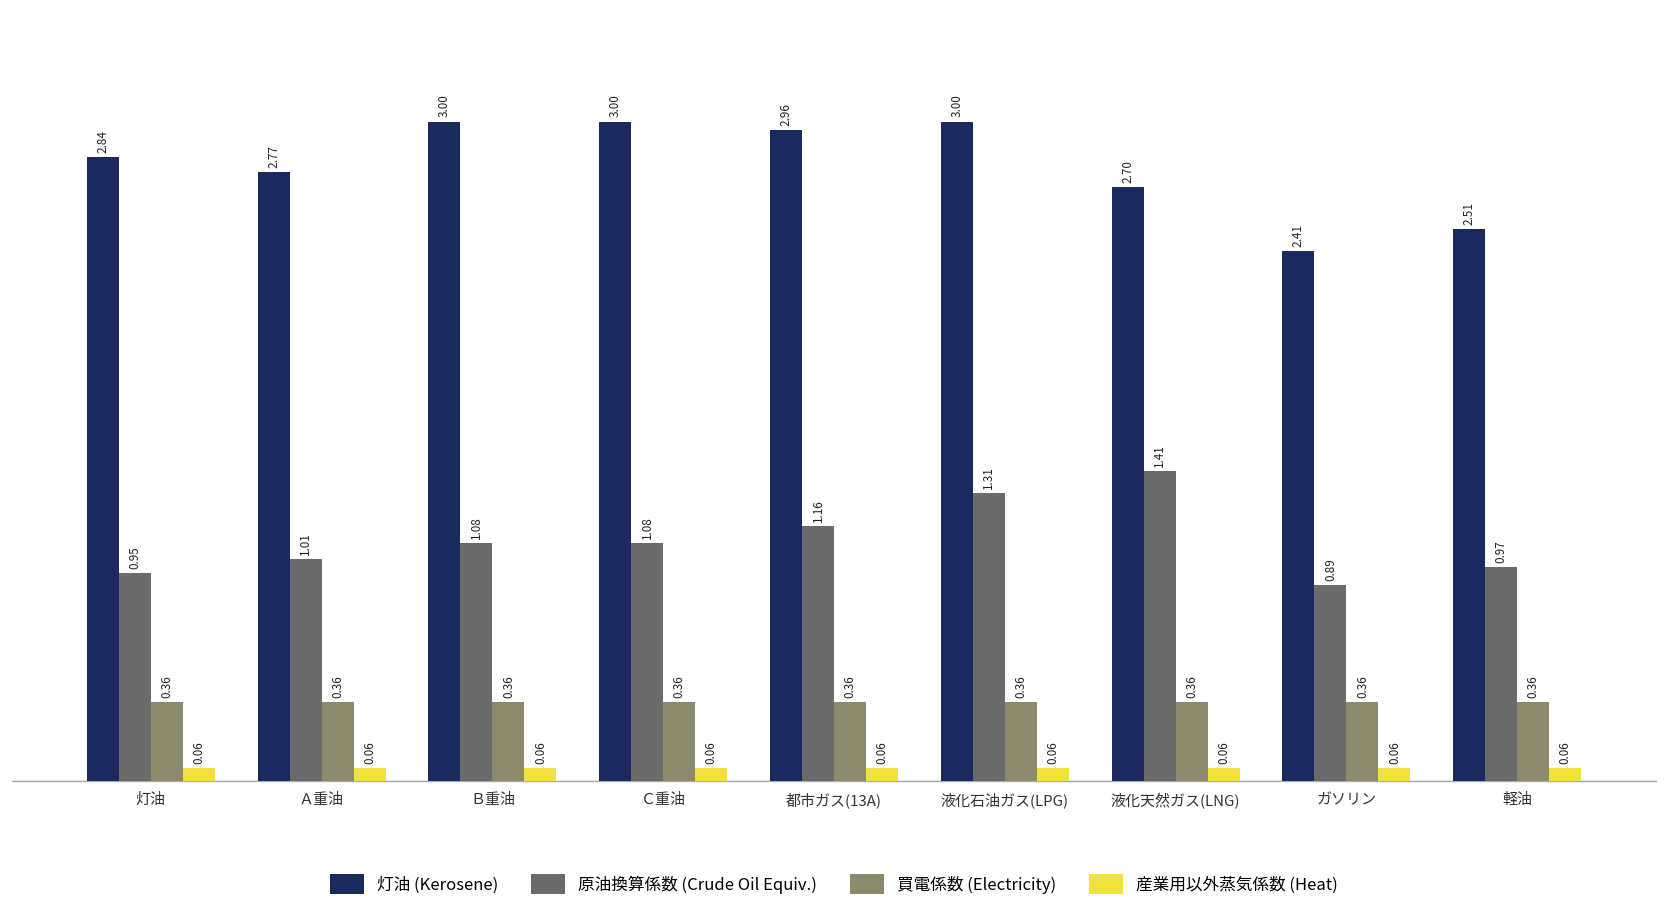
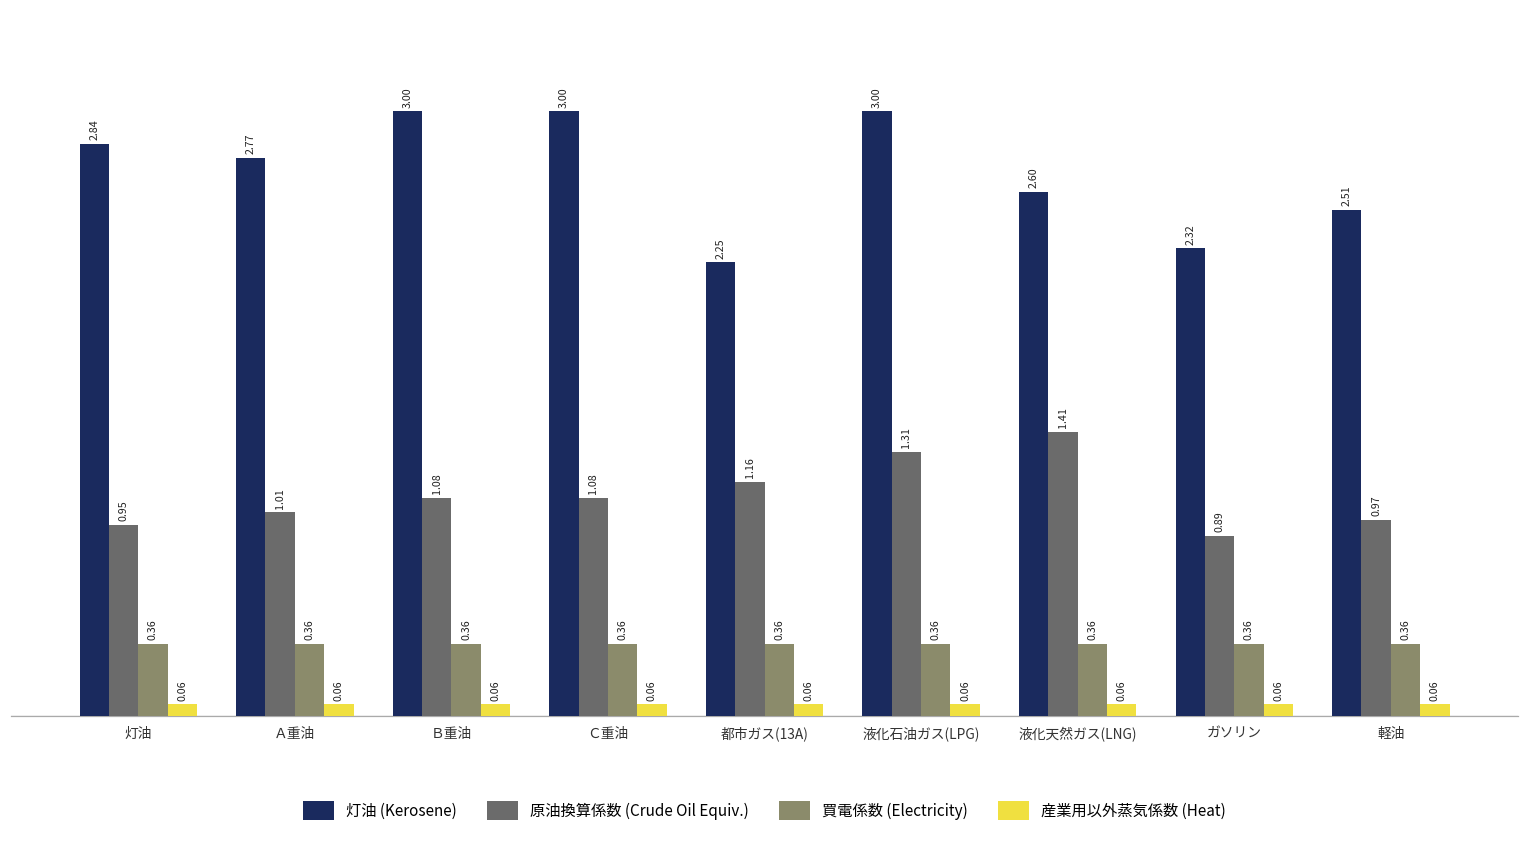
灯油 (Kerosene), 都市ガス(13A): 2.96 -> 2.25
灯油 (Kerosene), 液化天然ガス(LNG): 2.70 -> 2.60
灯油 (Kerosene), ガソリン: 2.41 -> 2.32
